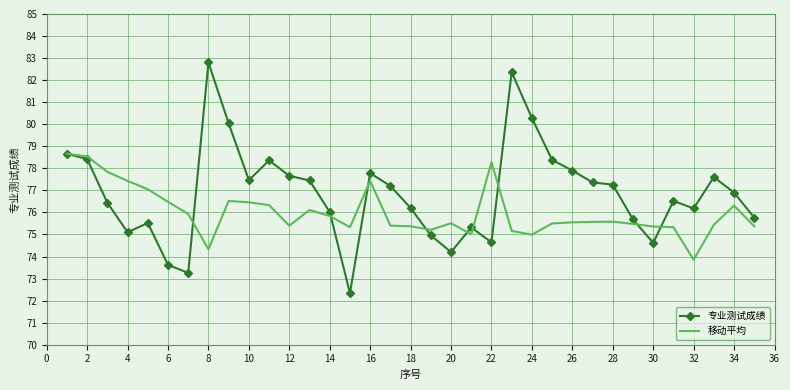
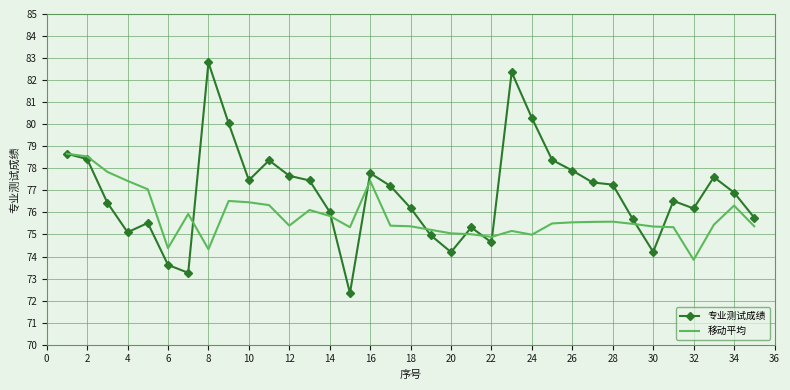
移动平均, 6: 76.5 -> 74.4
移动平均, 20: 75.5 -> 75.1
移动平均, 22: 78.3 -> 74.9
专业测试成绩, 30: 74.6 -> 74.2
